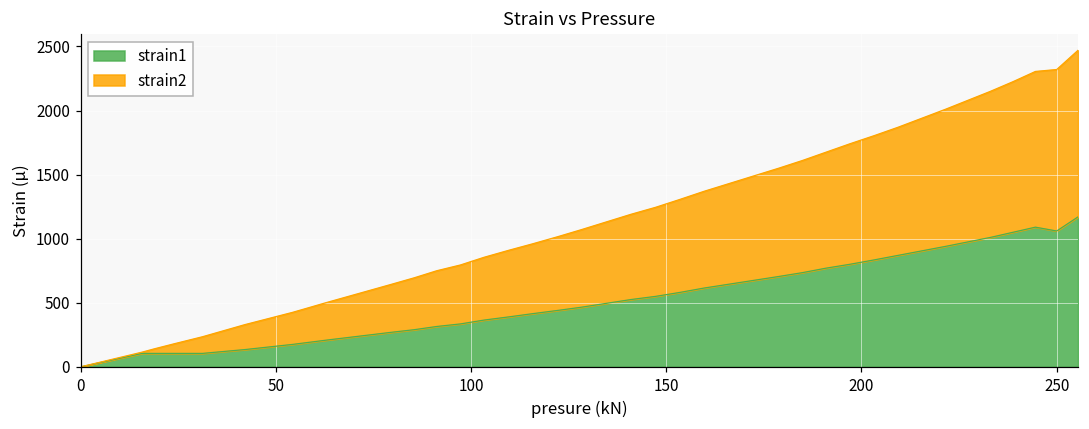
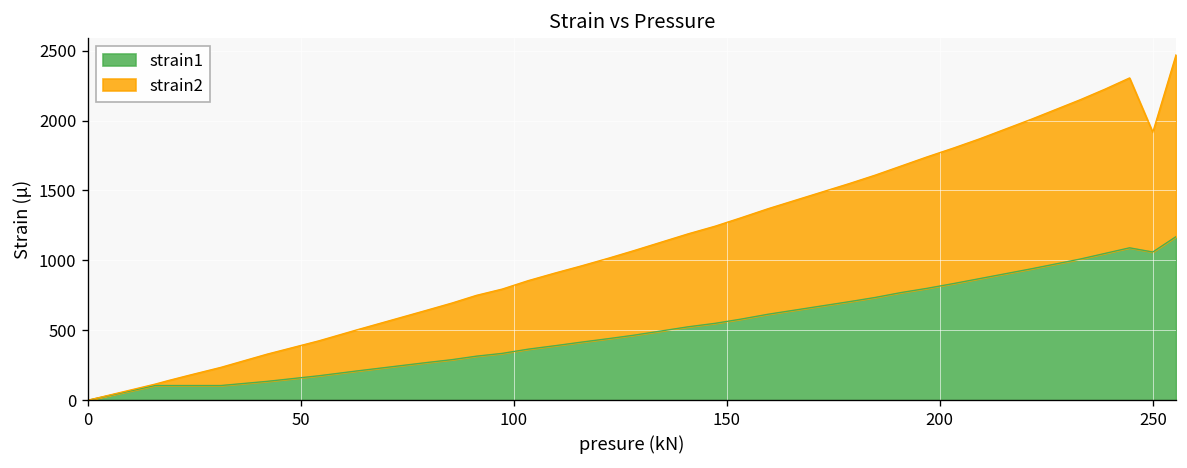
strain2, 250: 1260 -> 860
